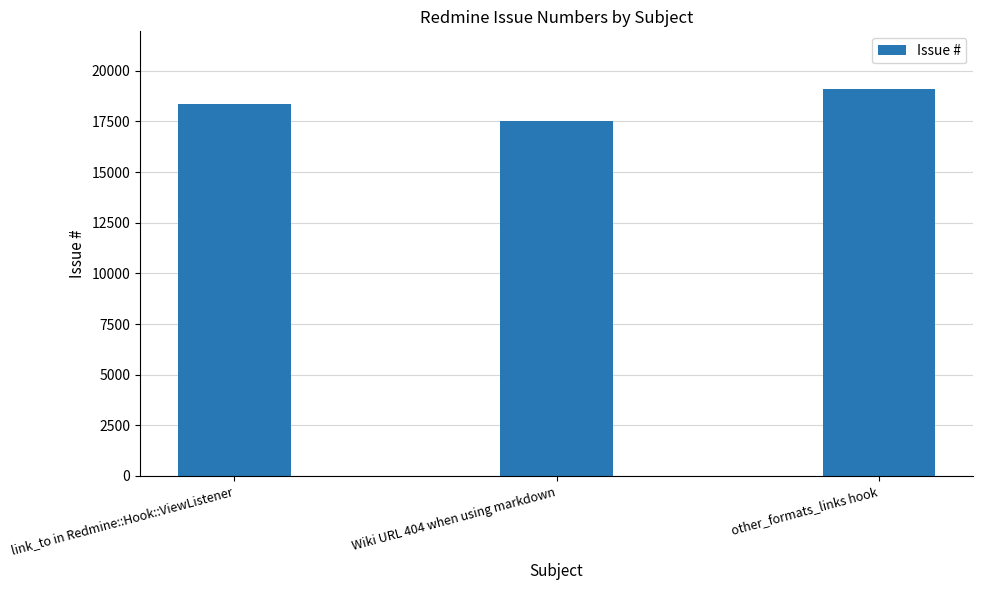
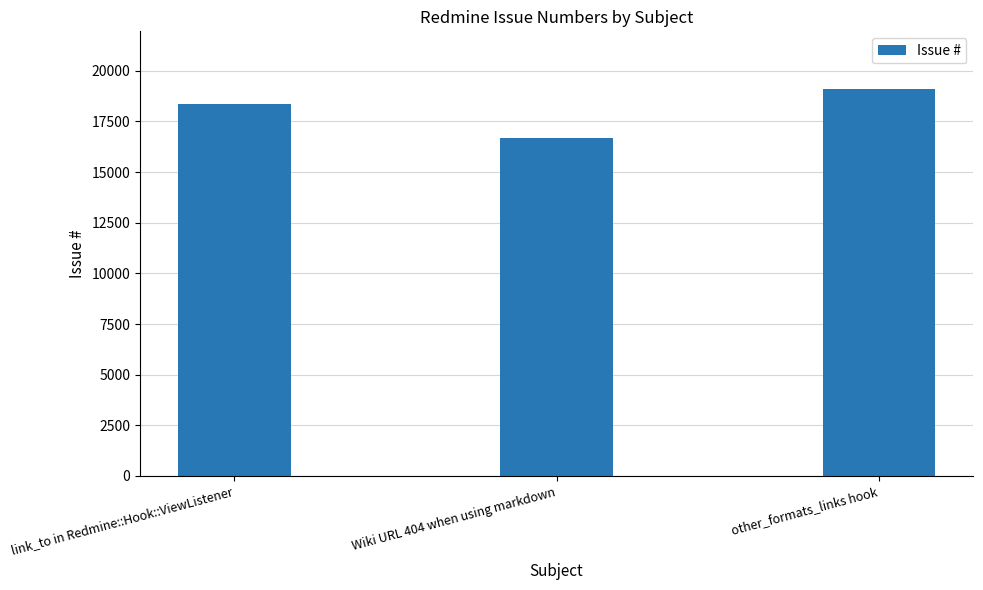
Wiki URL 404 when using markdown: 17500 -> 16700
